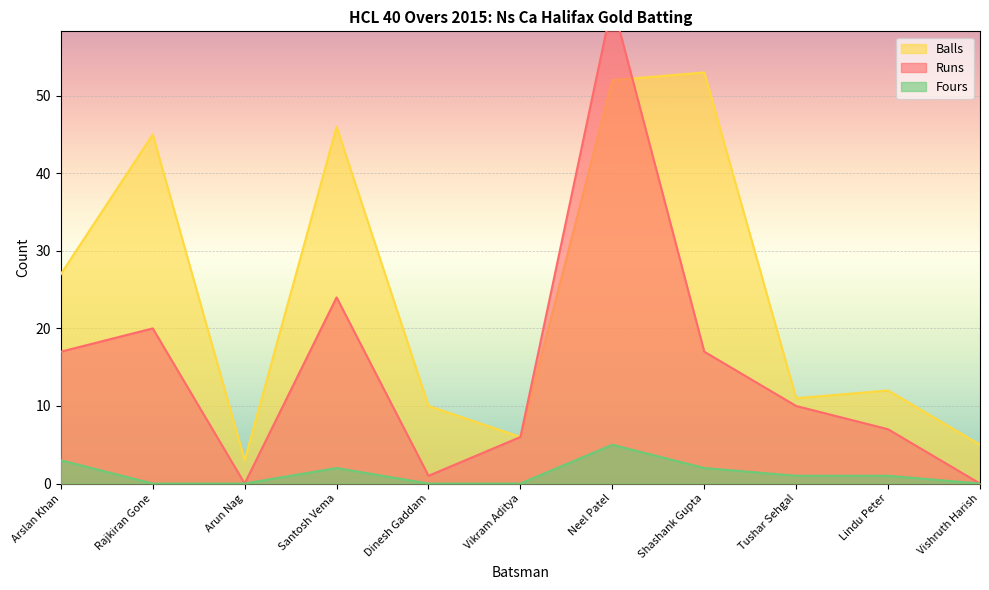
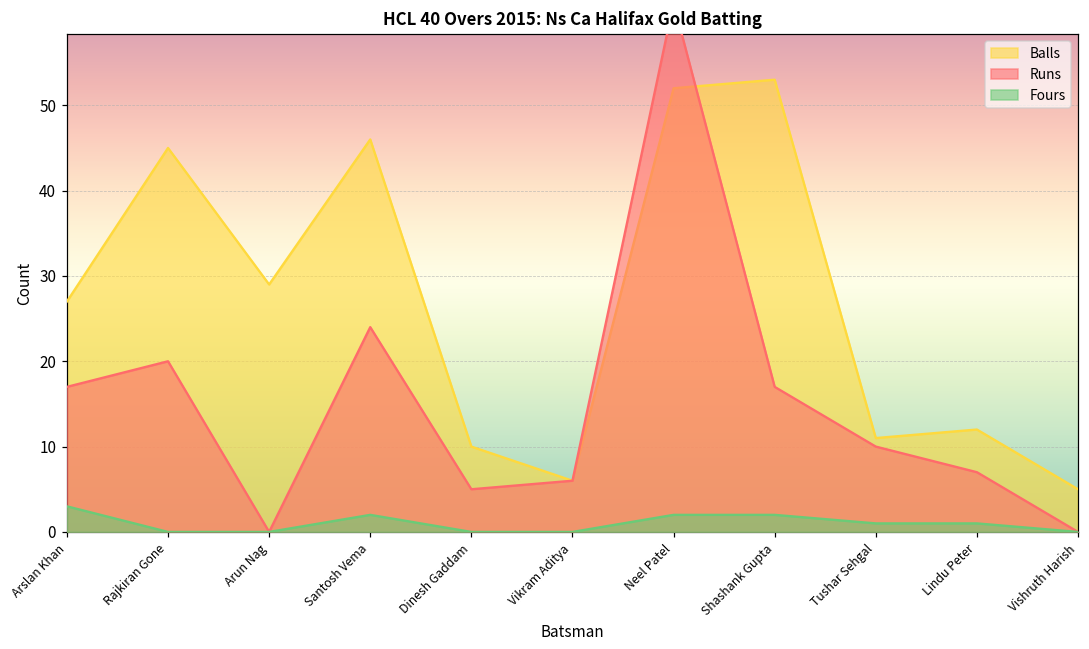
Balls, Arun Nag: 3 -> 29
Runs, Dinesh Gaddam: 1 -> 5
Fours, Neel Patel: 5 -> 2
